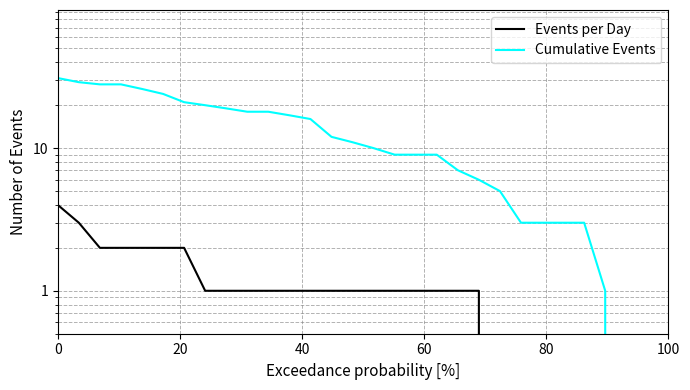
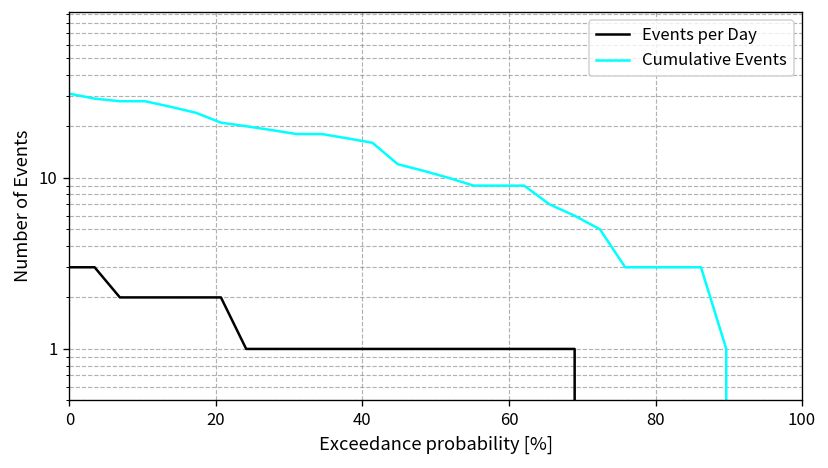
Events per Day, 0: 4 -> 3
